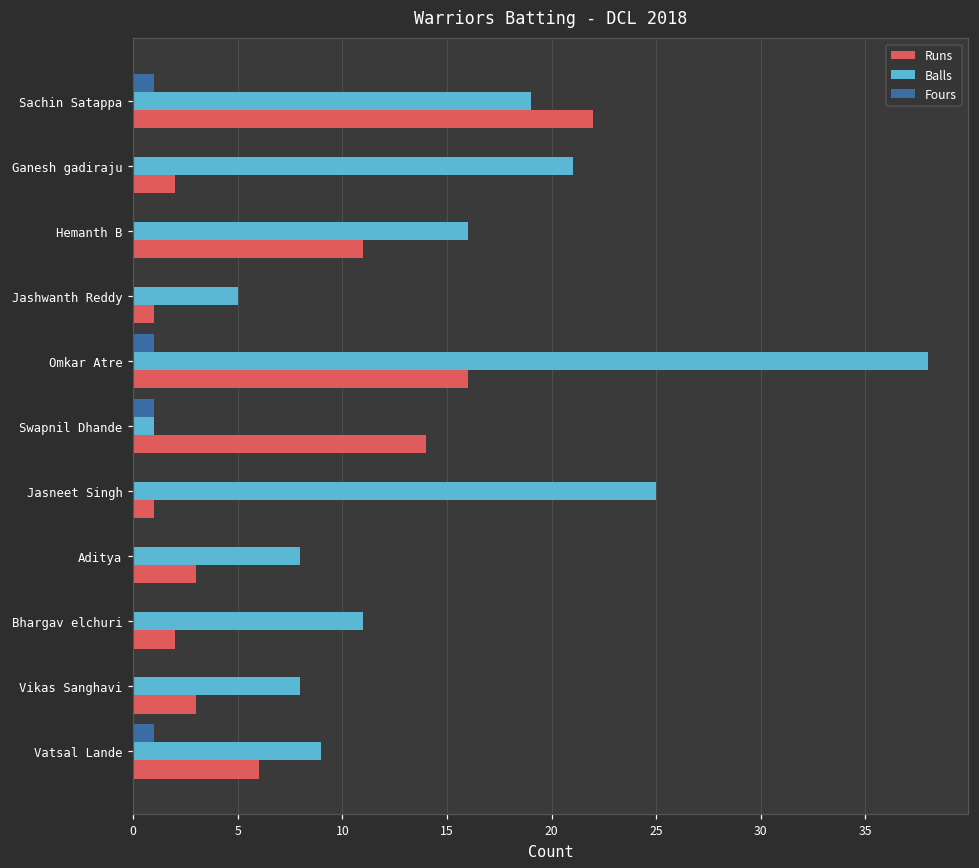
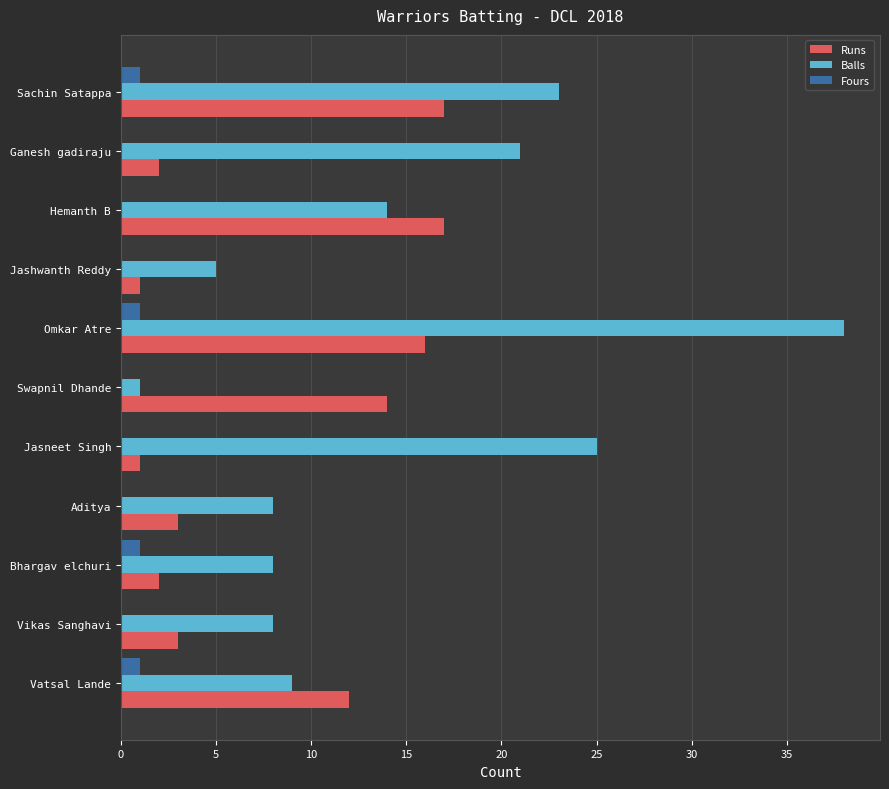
Balls, Sachin Satappa: 19 -> 23
Runs, Sachin Satappa: 22 -> 17
Balls, Hemanth B: 16 -> 14
Runs, Hemanth B: 11 -> 17
Fours, Swapnil Dhande: 1 -> 0
Fours, Bhargav elchuri: 0 -> 1
Balls, Bhargav elchuri: 11 -> 8
Runs, Vatsal Lande: 6 -> 12
